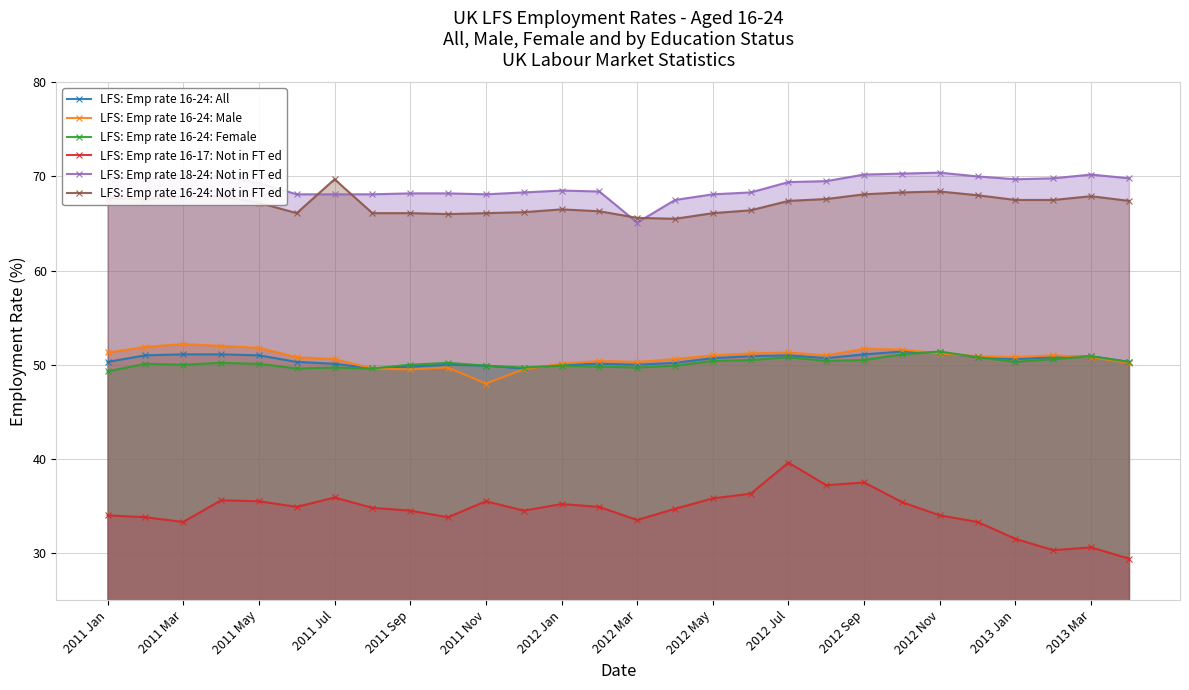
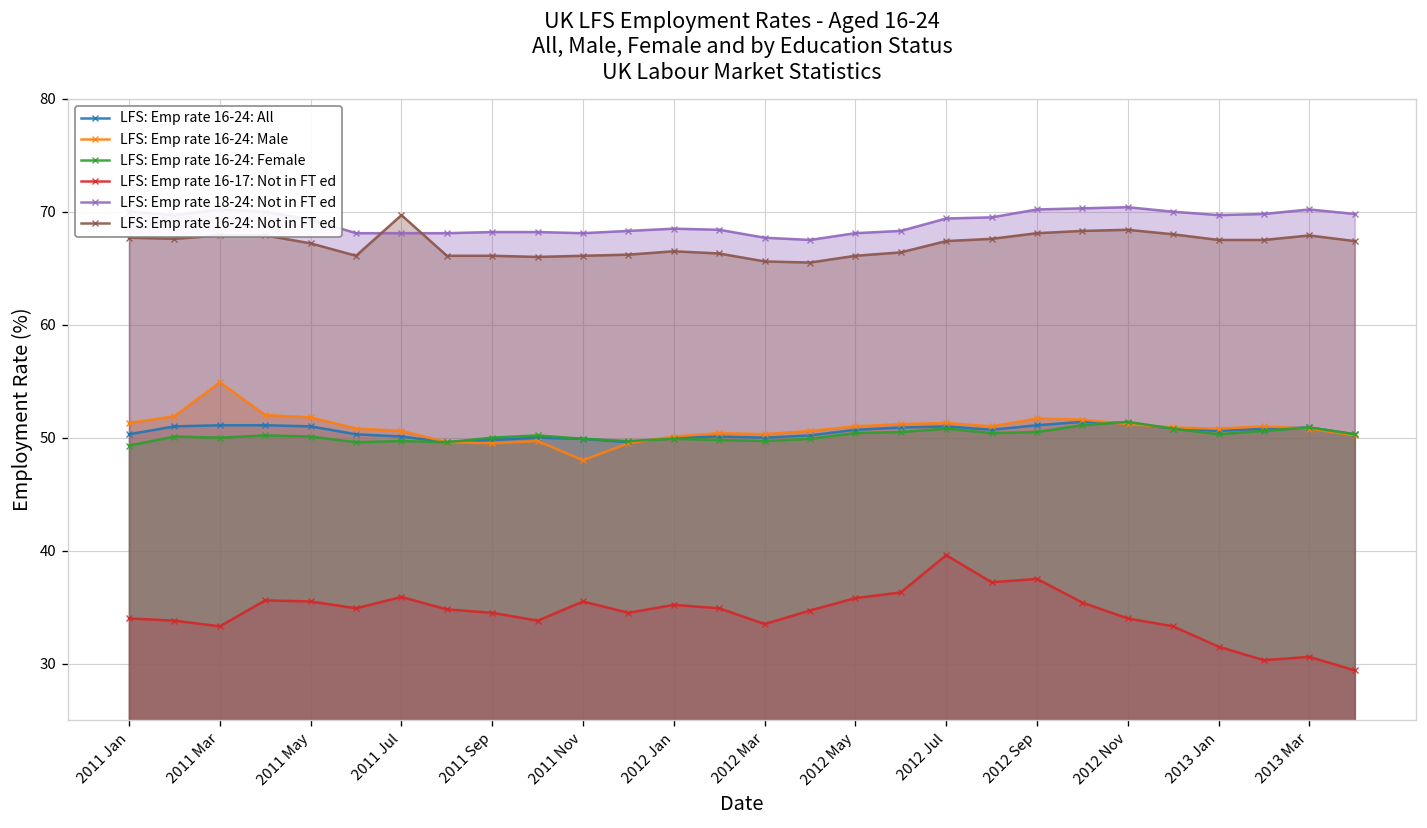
LFS: Emp rate 16-24: Male, 2011 Mar: 52 -> 55
LFS: Emp rate 18-24: Not in FT ed, 2012 Mar: 65 -> 68
